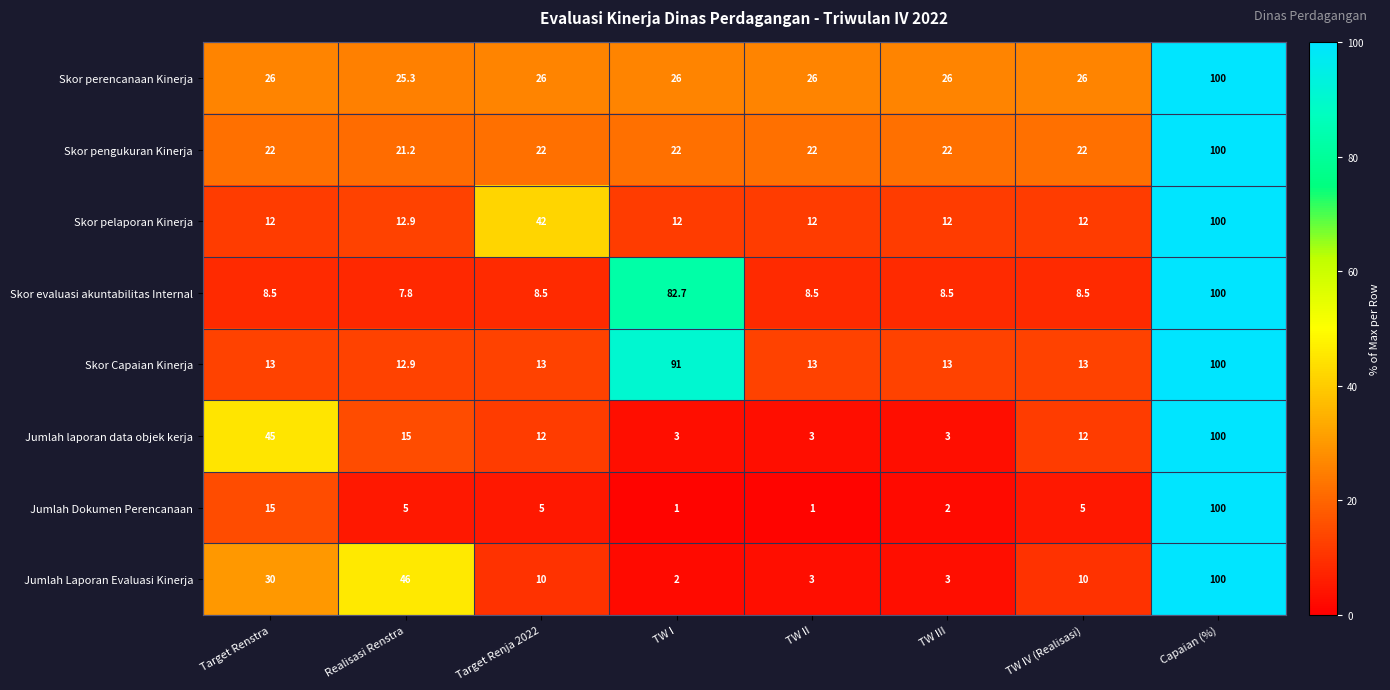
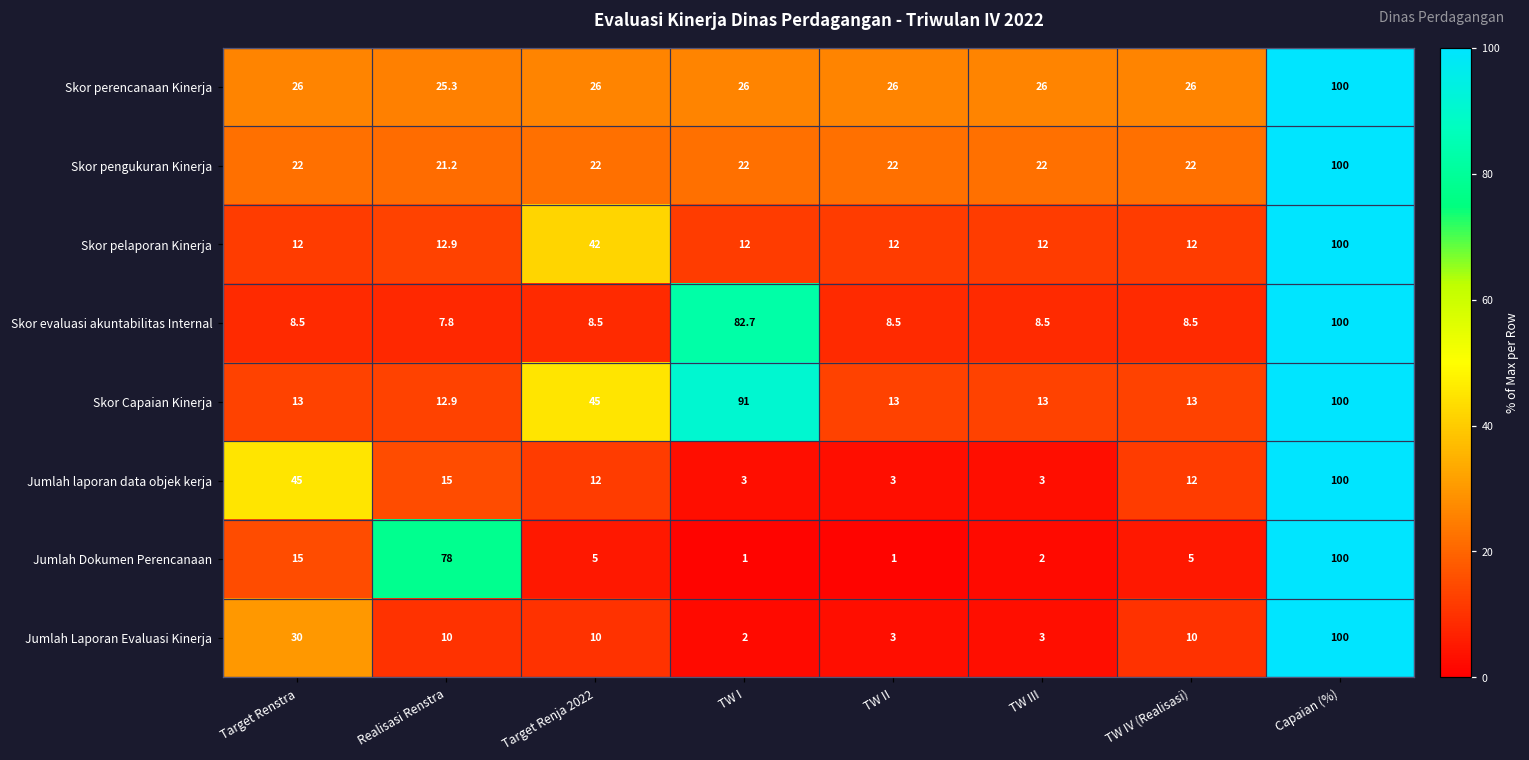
Skor Capaian Kinerja, Target Renja 2022: 13 -> 45
Jumlah Dokumen Perencanaan, Realisasi Renstra: 5 -> 78
Jumlah Laporan Evaluasi Kinerja, Realisasi Renstra: 46 -> 10
